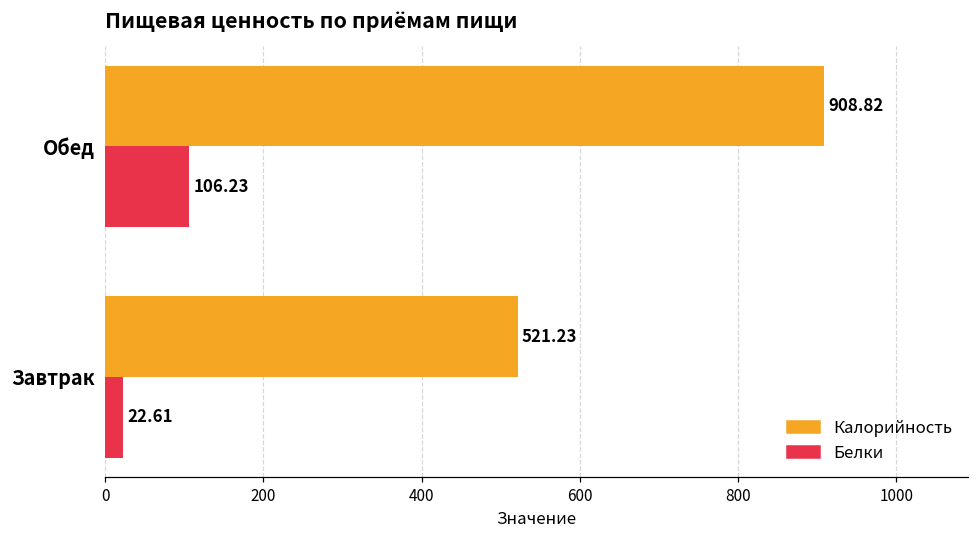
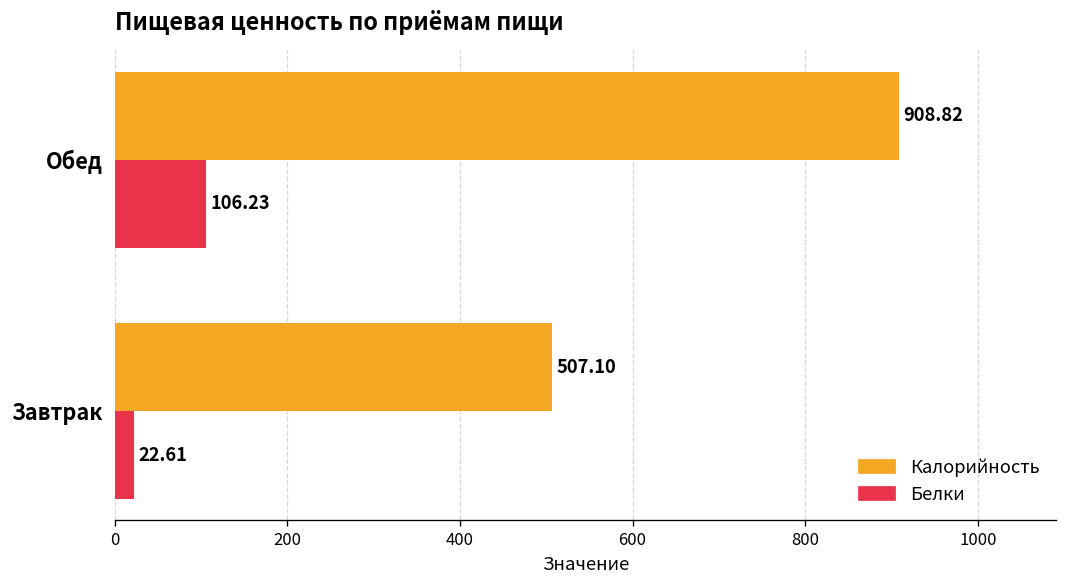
Калорийность, Завтрак: 521.23 -> 507.10
